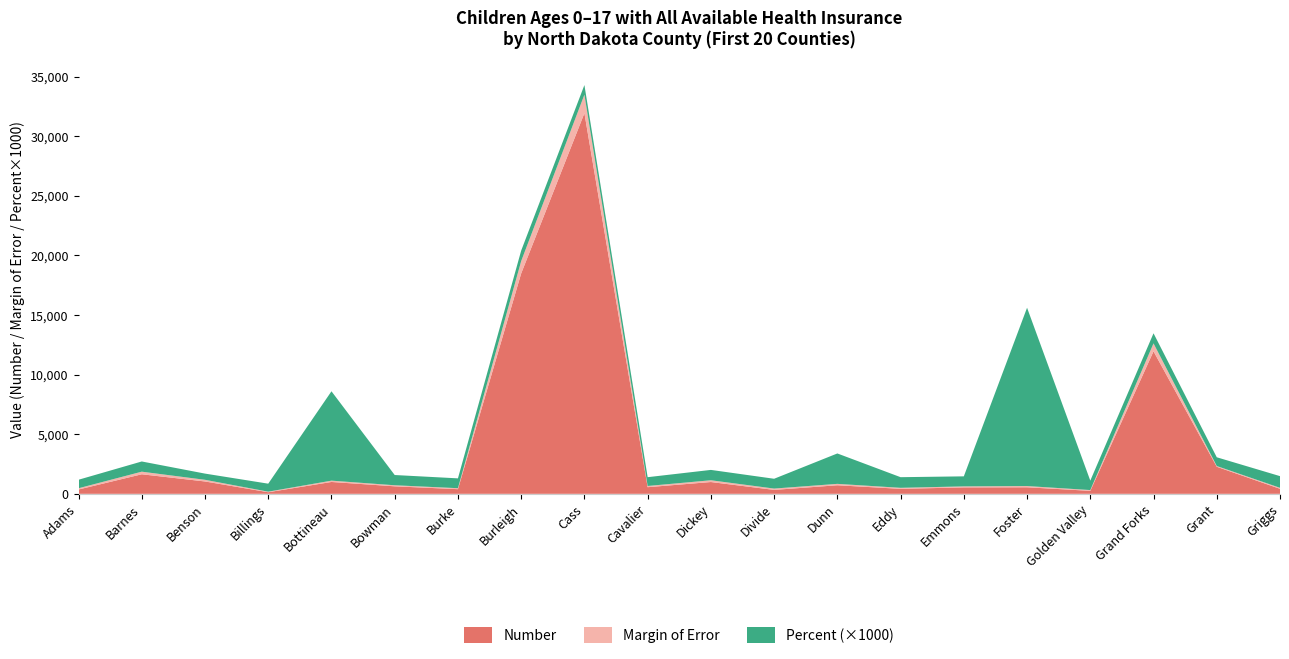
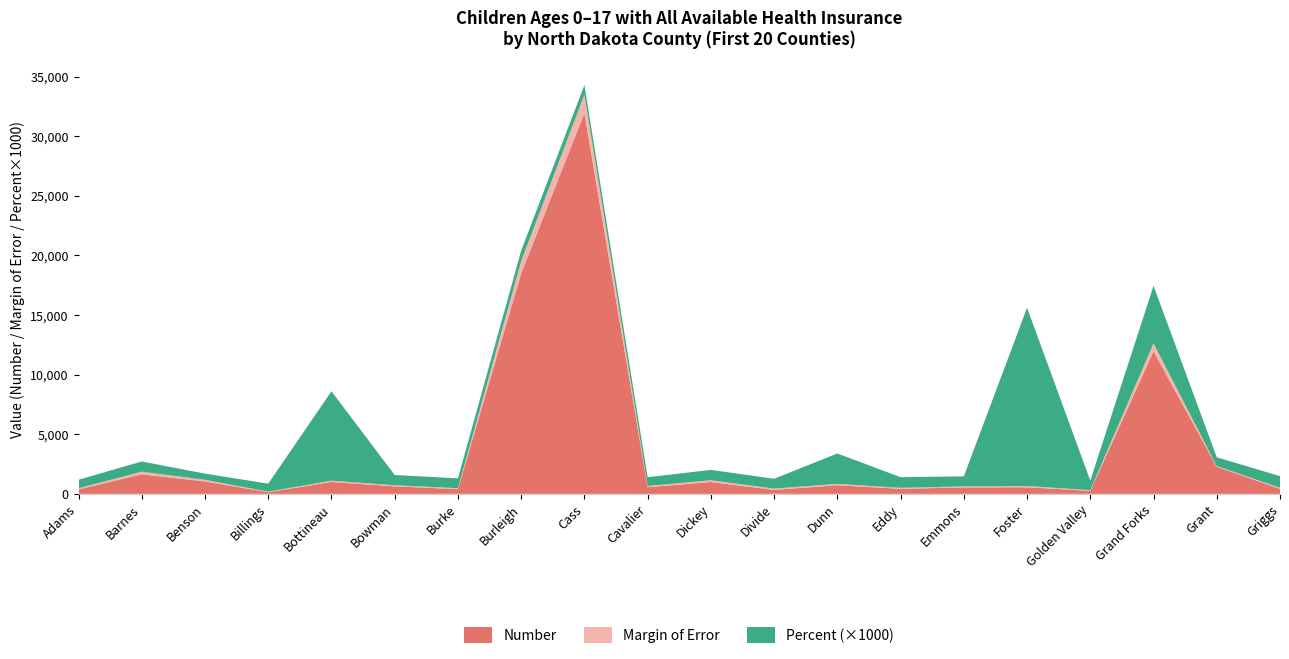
Percent (×1000), Grand Forks: 800 -> 4,800
